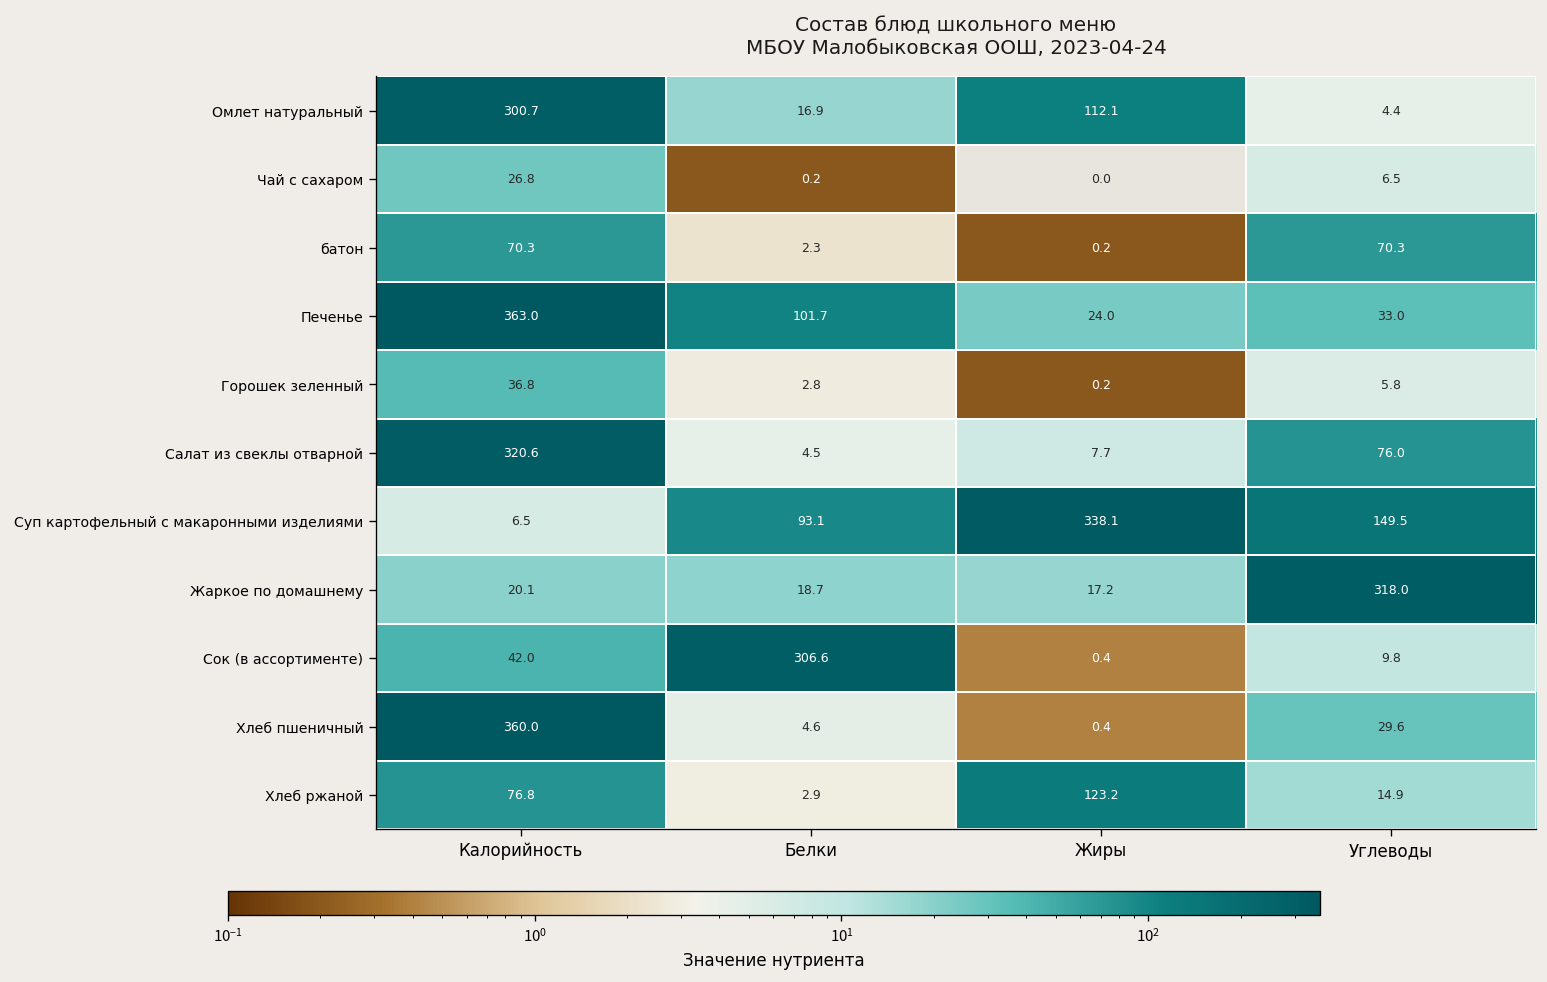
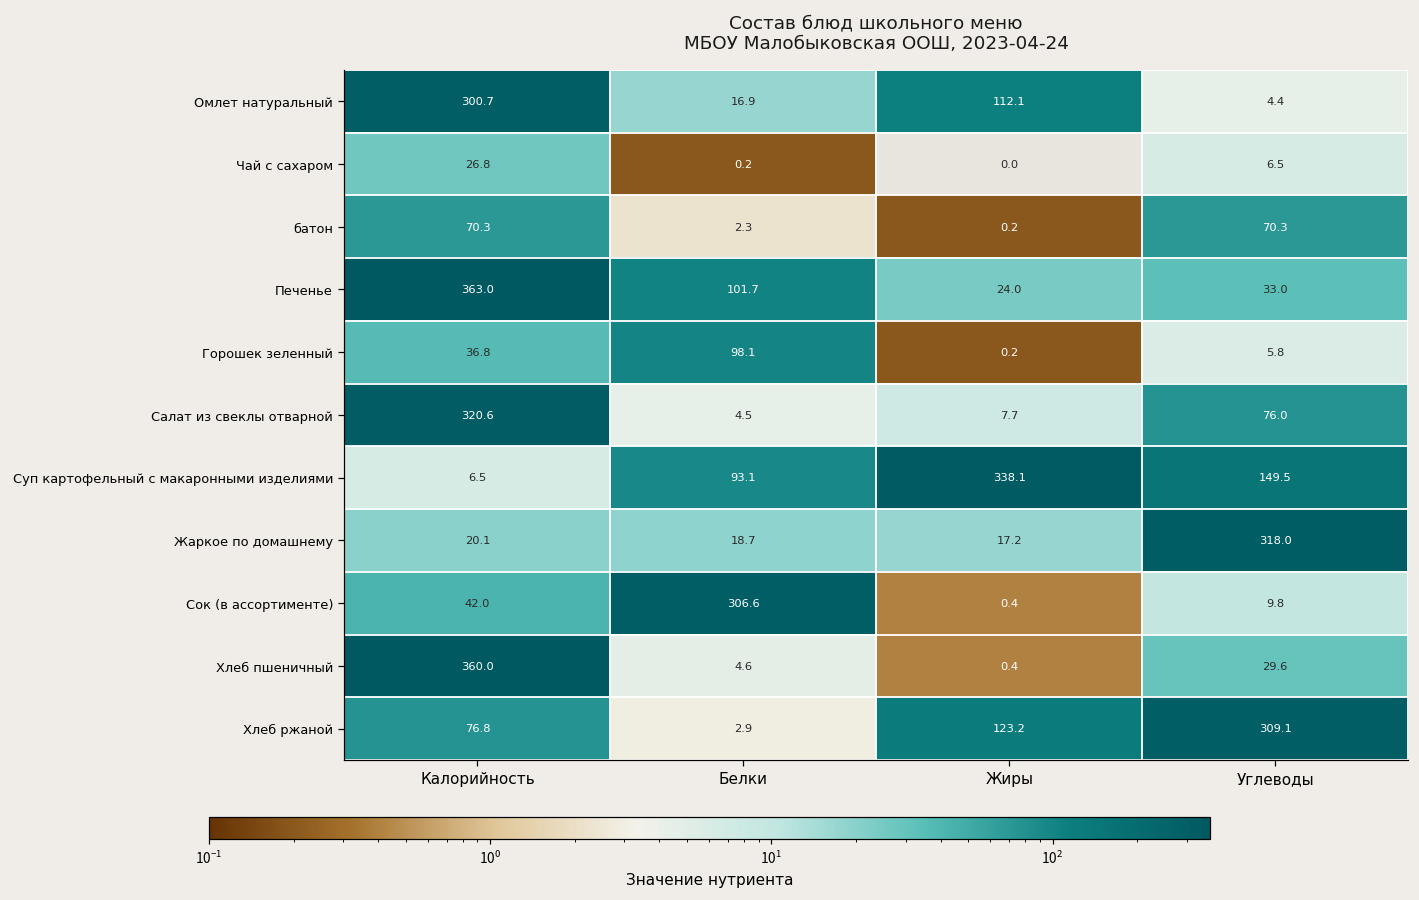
Горошек зеленный, Белки: 2.8 -> 98.1
Хлеб ржаной, Углеводы: 14.9 -> 309.1
